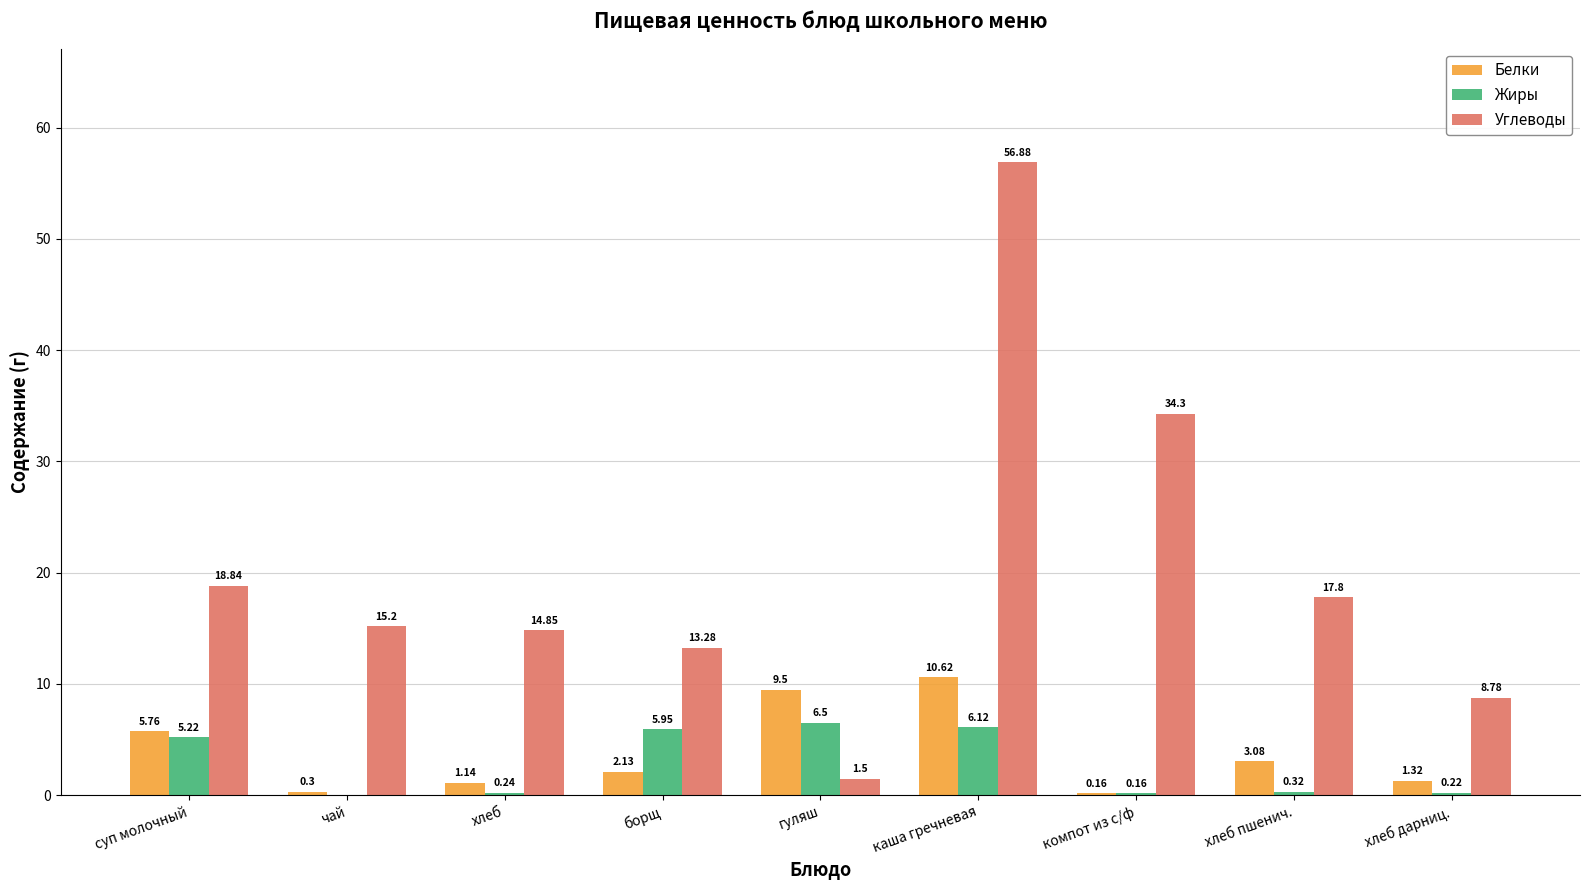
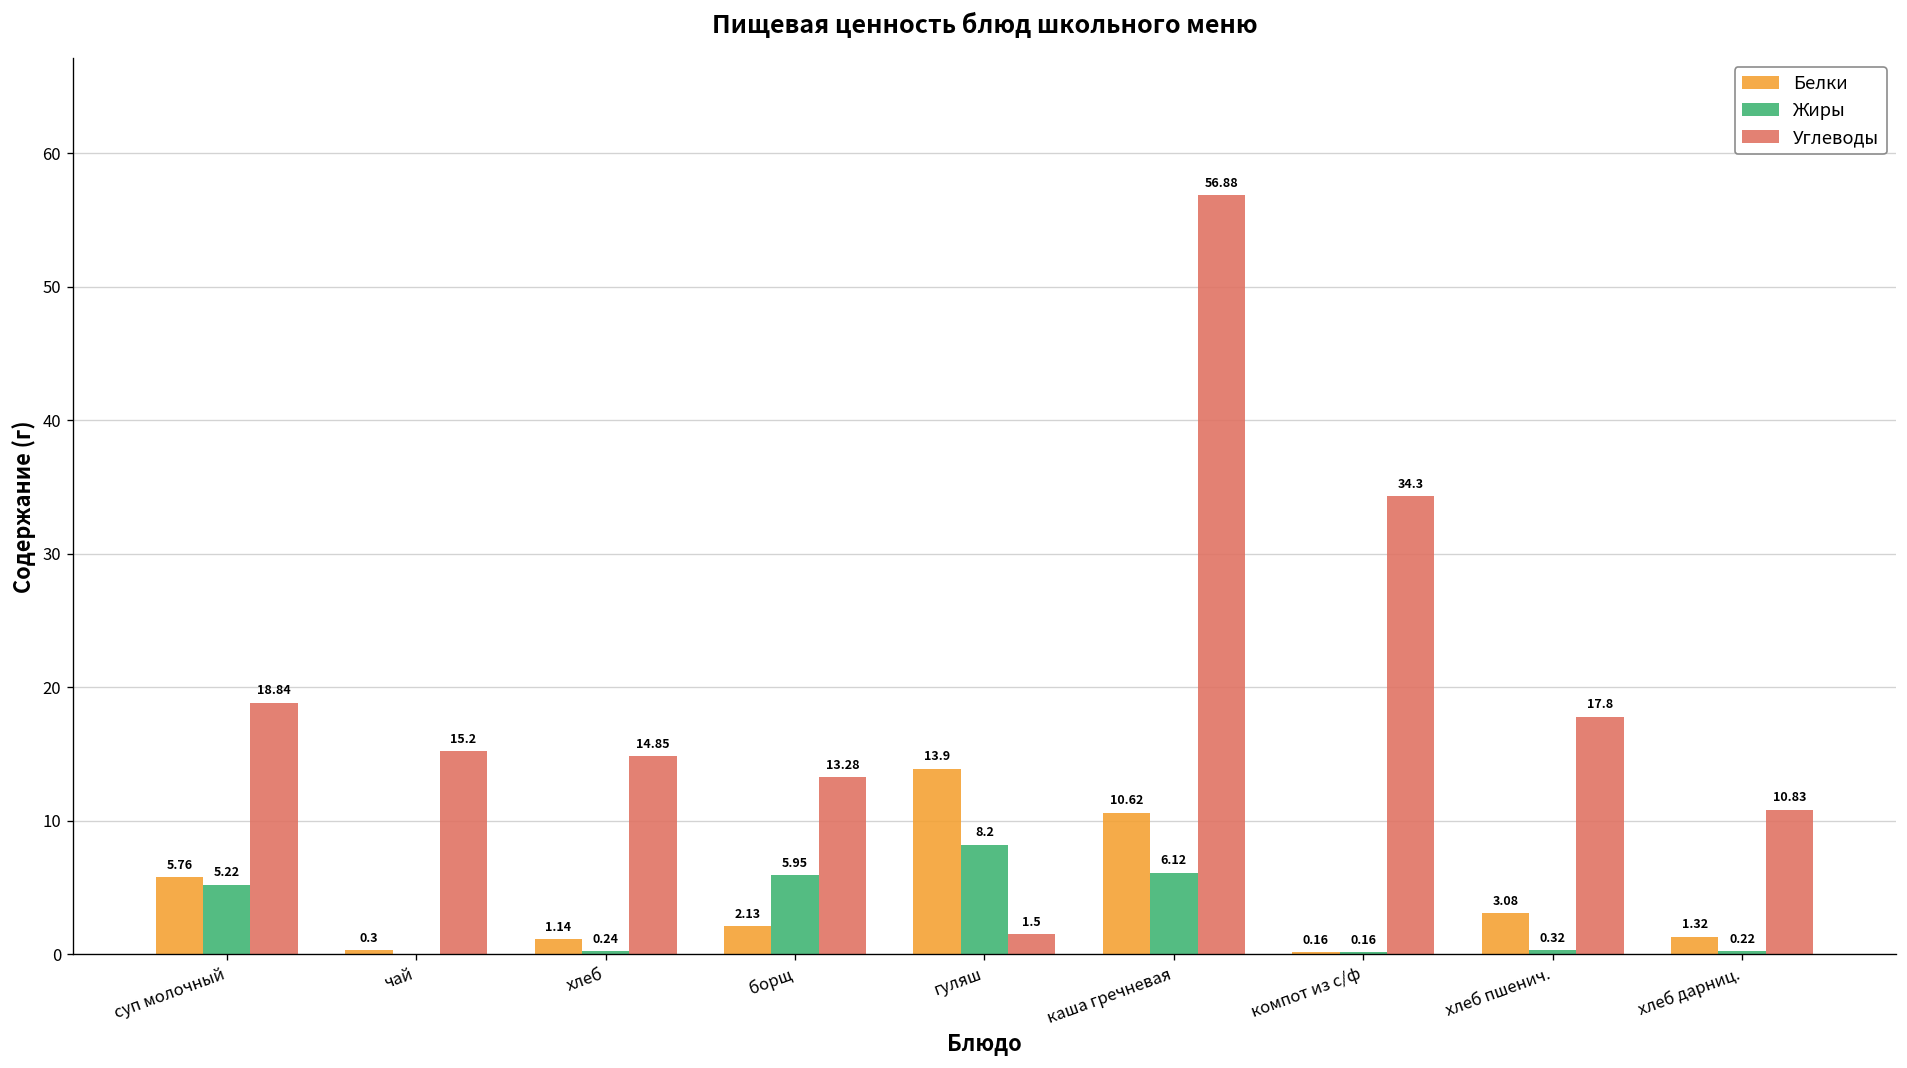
Белки, гуляш: 9.5 -> 13.9
Жиры, гуляш: 6.5 -> 8.2
Углеводы, хлеб дарниц.: 8.78 -> 10.83
